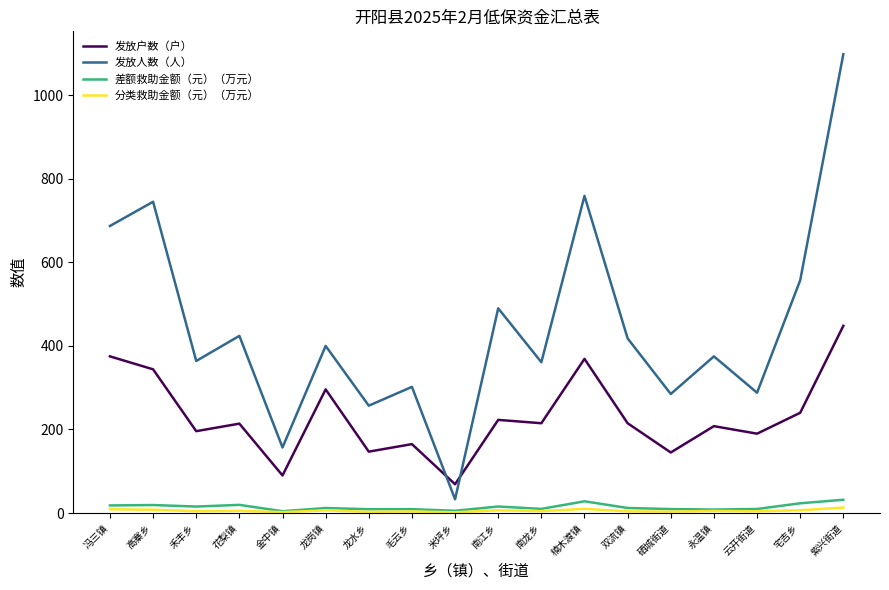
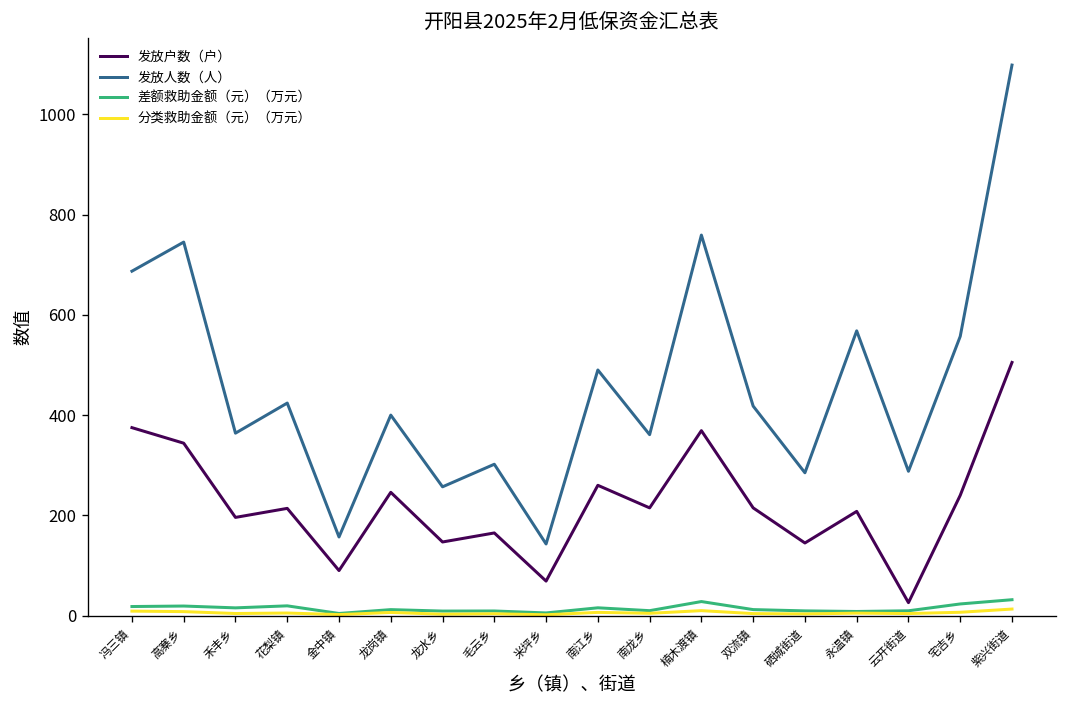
发放户数（户）, 龙岗镇: 300 -> 250
发放人数（人）, 米坪乡: 30 -> 140
发放户数（户）, 南江乡: 220 -> 260
发放人数（人）, 永温镇: 380 -> 570
发放户数（户）, 云开街道: 190 -> 30
发放户数（户）, 紫兴街道: 450 -> 510
